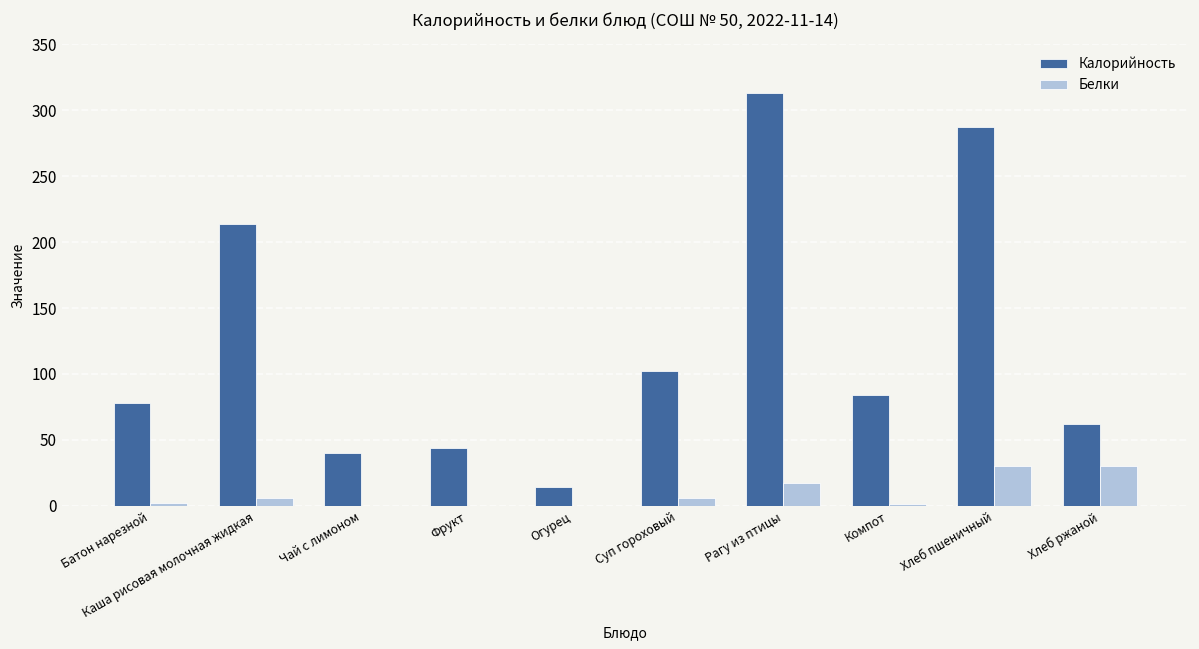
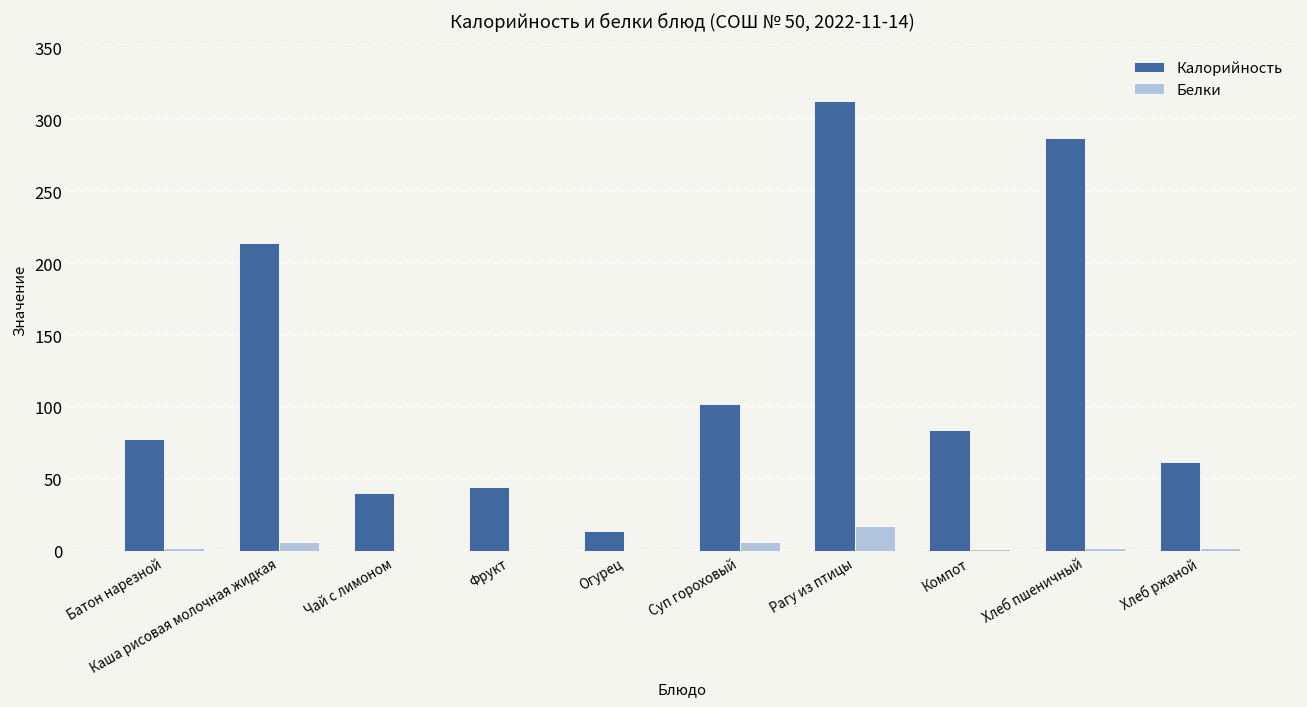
Белки, Хлеб пшеничный: 30 -> 2
Белки, Хлеб ржаной: 30 -> 2
